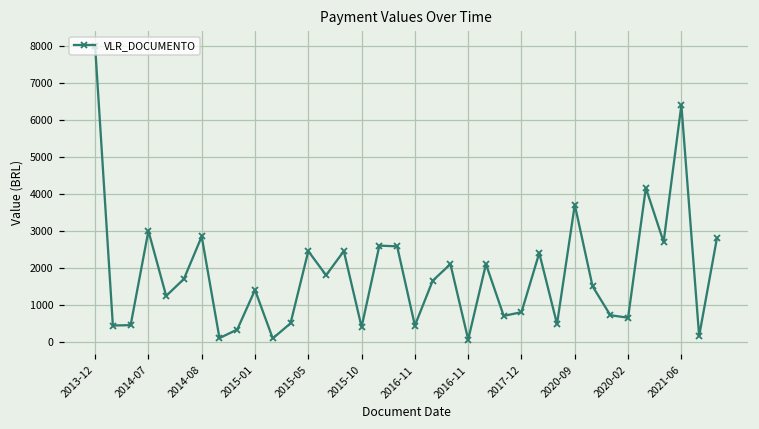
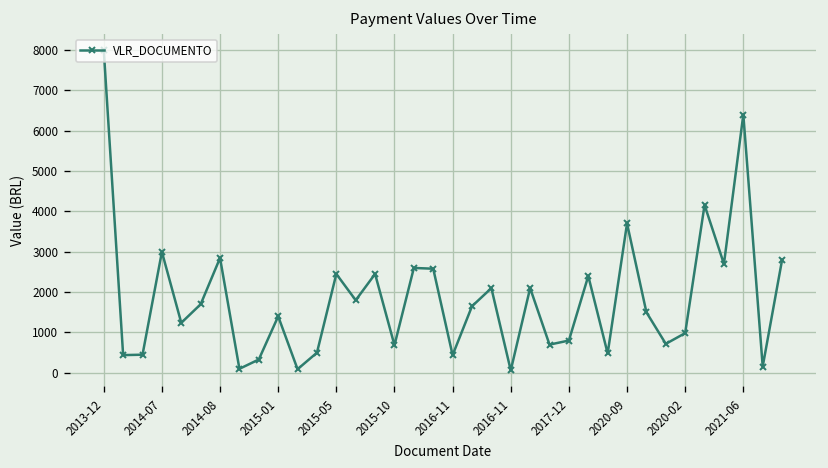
2015-10: 400 -> 700
2020-02: 700 -> 1000
